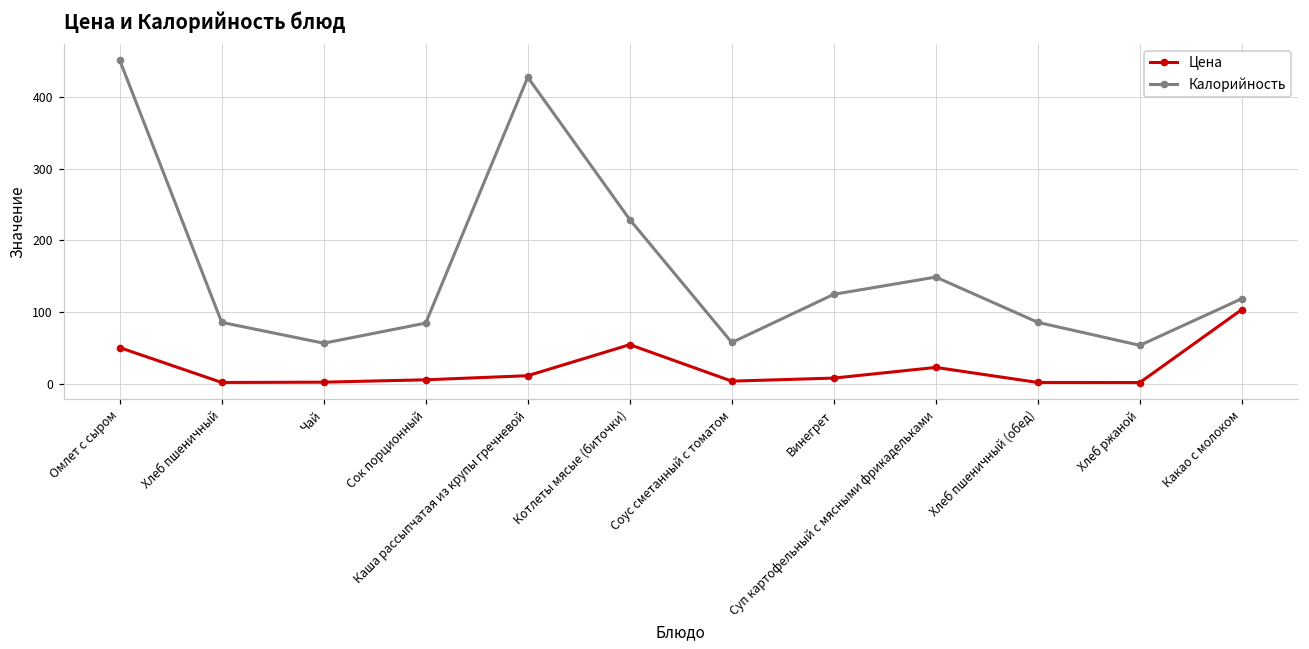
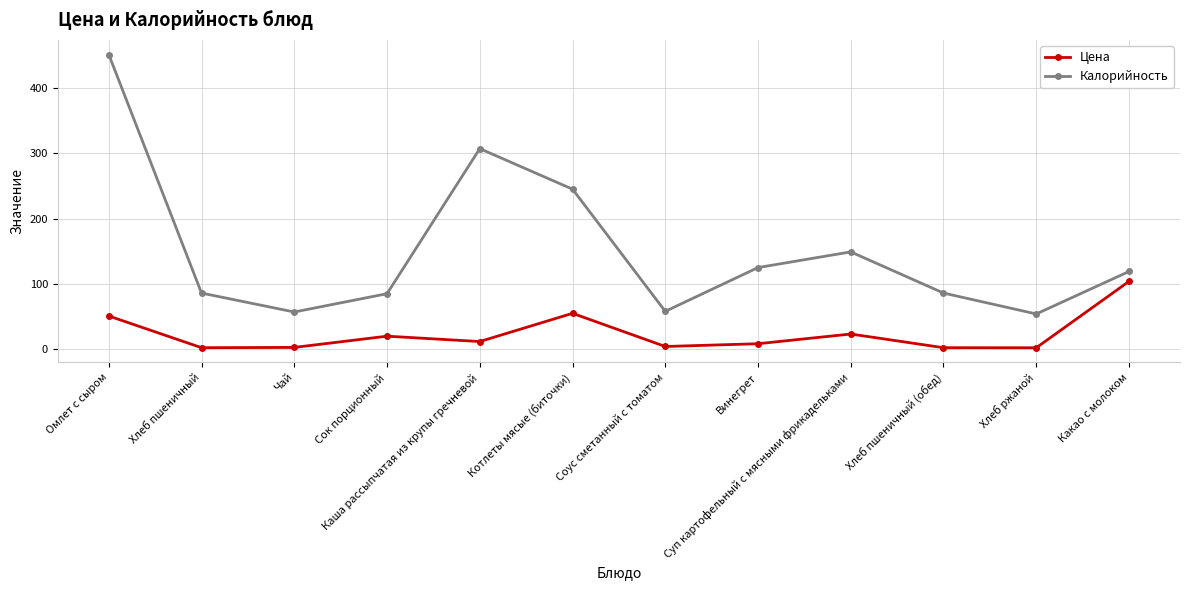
Цена, Сок порционный: 10 -> 20
Калорийность, Каша рассыпчатая из крупы гречневой: 430 -> 310
Калорийность, Котлеты мясые (биточки): 230 -> 250
